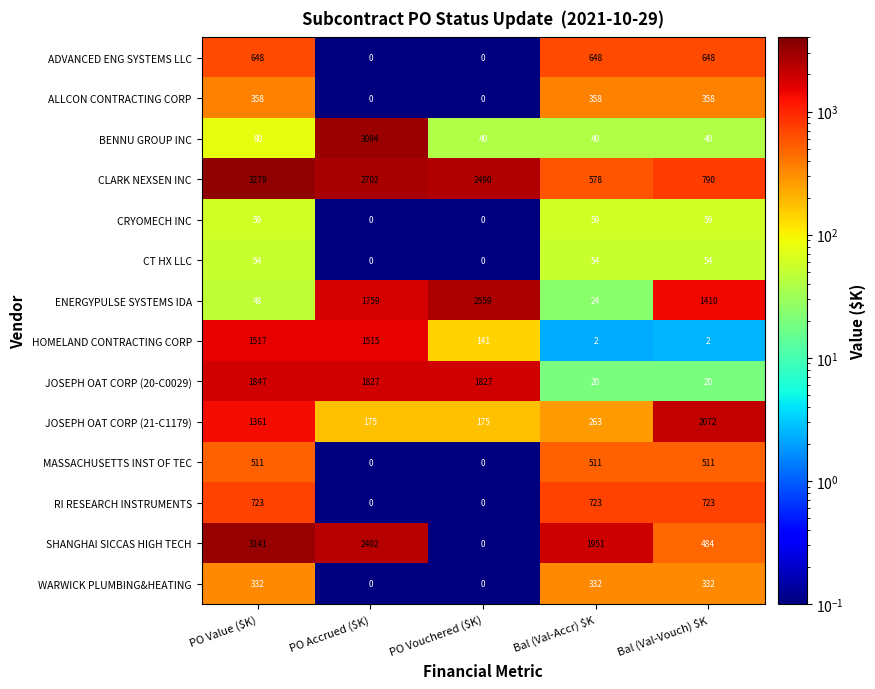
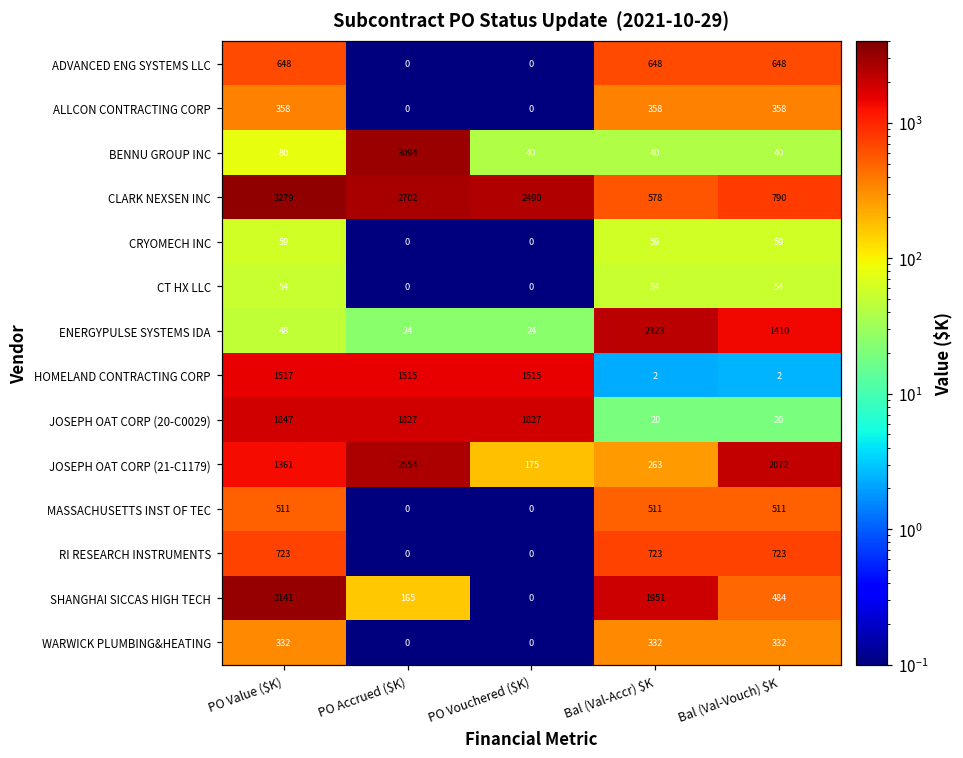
ENERGYPULSE SYSTEMS IDA, PO Accrued ($K): 1759 -> 24
ENERGYPULSE SYSTEMS IDA, PO Vouchered ($K): 2559 -> 24
ENERGYPULSE SYSTEMS IDA, Bal (Val-Accr) $K: 24 -> 2323
HOMELAND CONTRACTING CORP, PO Vouchered ($K): 141 -> 1515
JOSEPH OAT CORP (21-C1179), PO Accrued ($K): 175 -> 2554
SHANGHAI SICCAS HIGH TECH, PO Accrued ($K): 2402 -> 165
